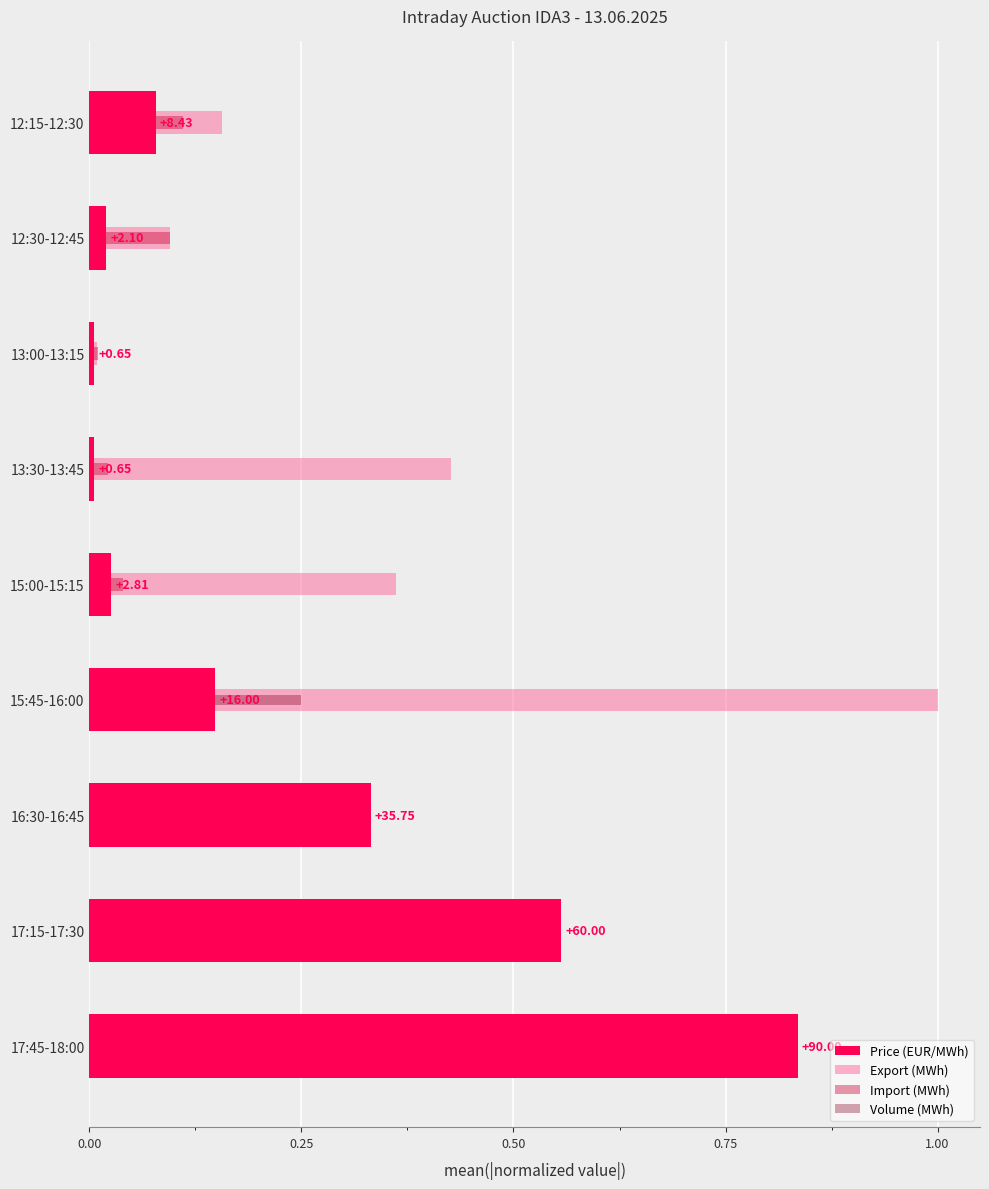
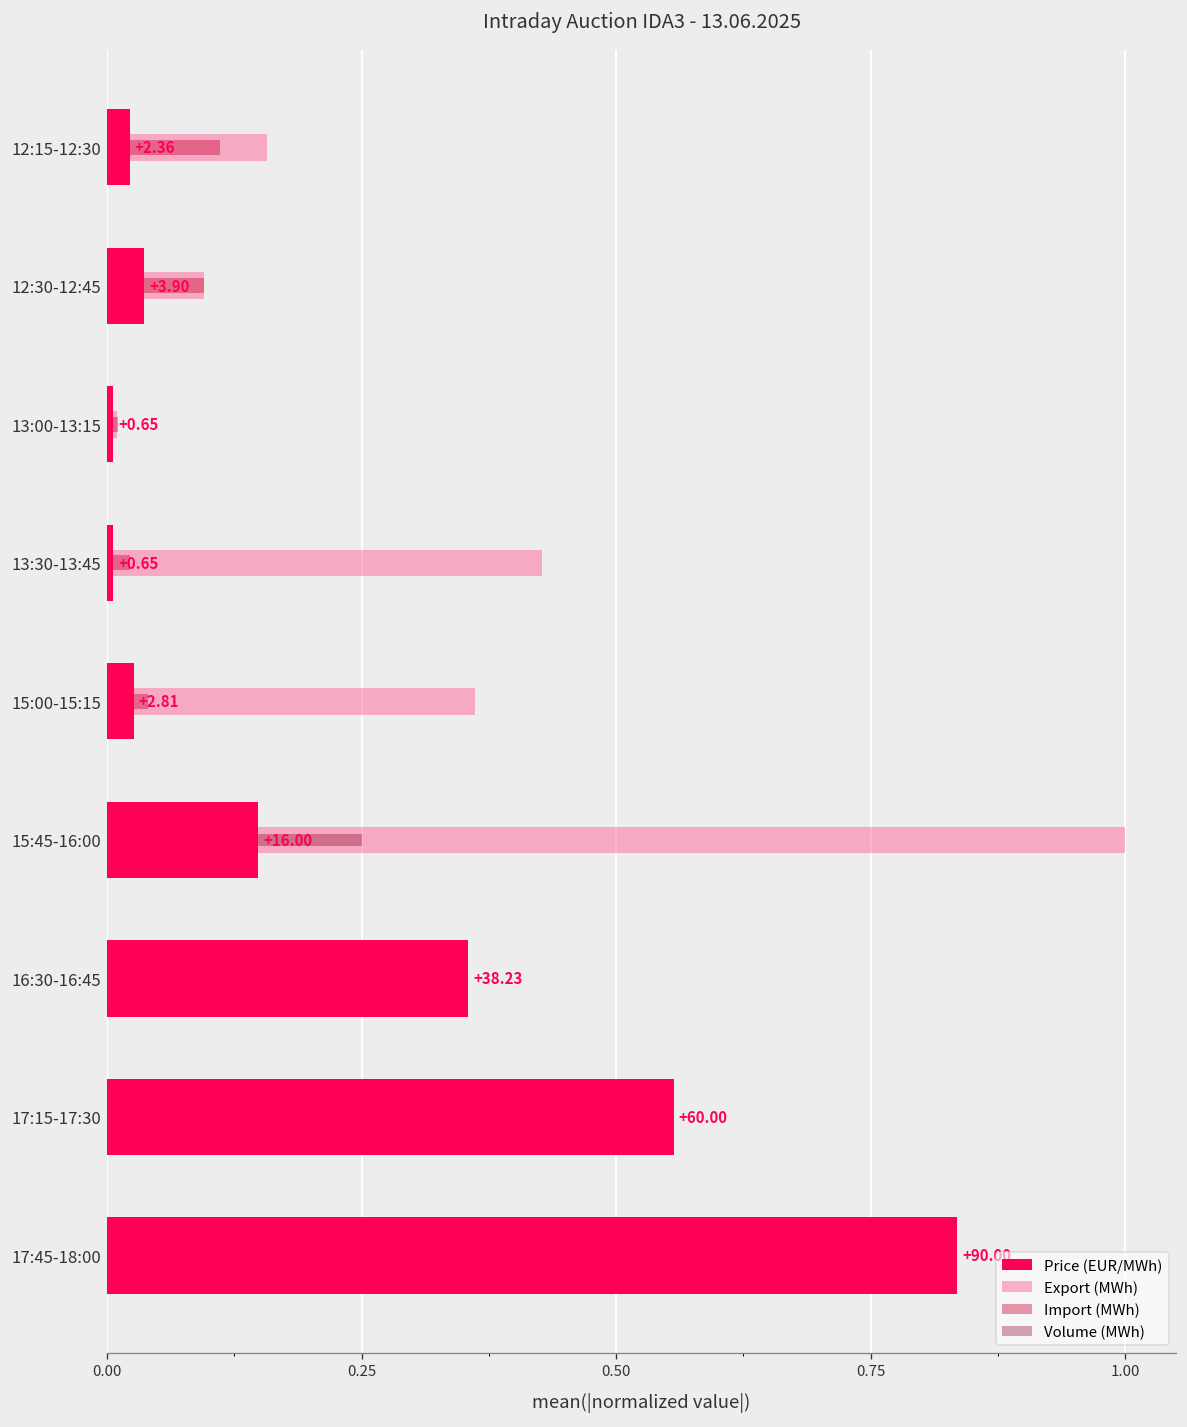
Price (EUR/MWh), 12:15-12:30: +8.43 -> +2.36
Price (EUR/MWh), 12:30-12:45: +2.10 -> +3.90
Price (EUR/MWh), 16:30-16:45: +35.75 -> +38.23
